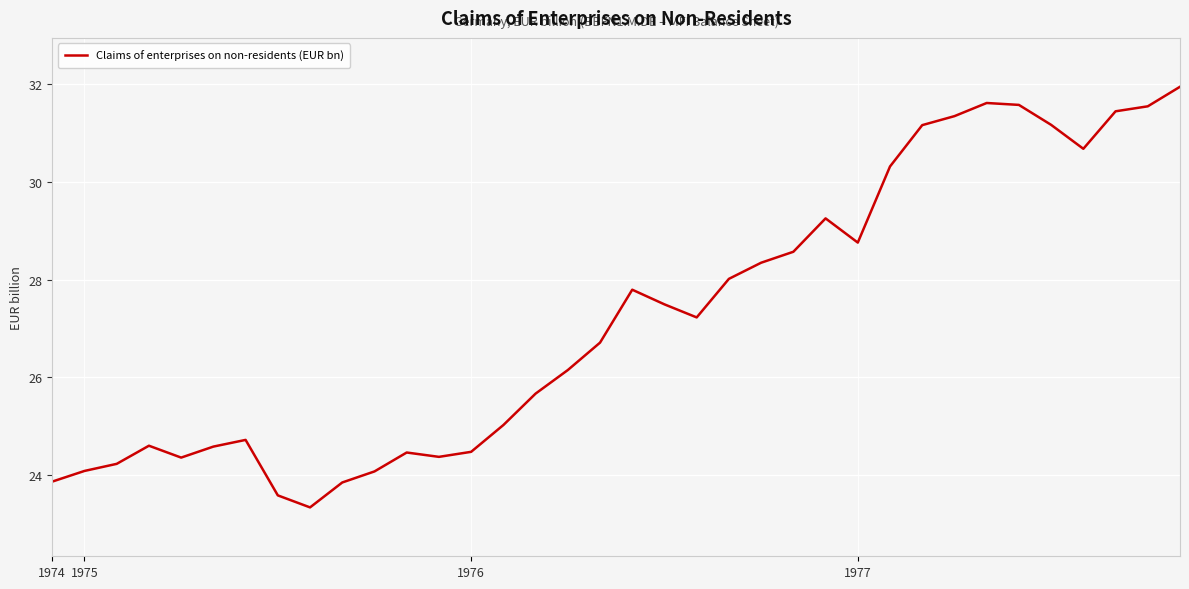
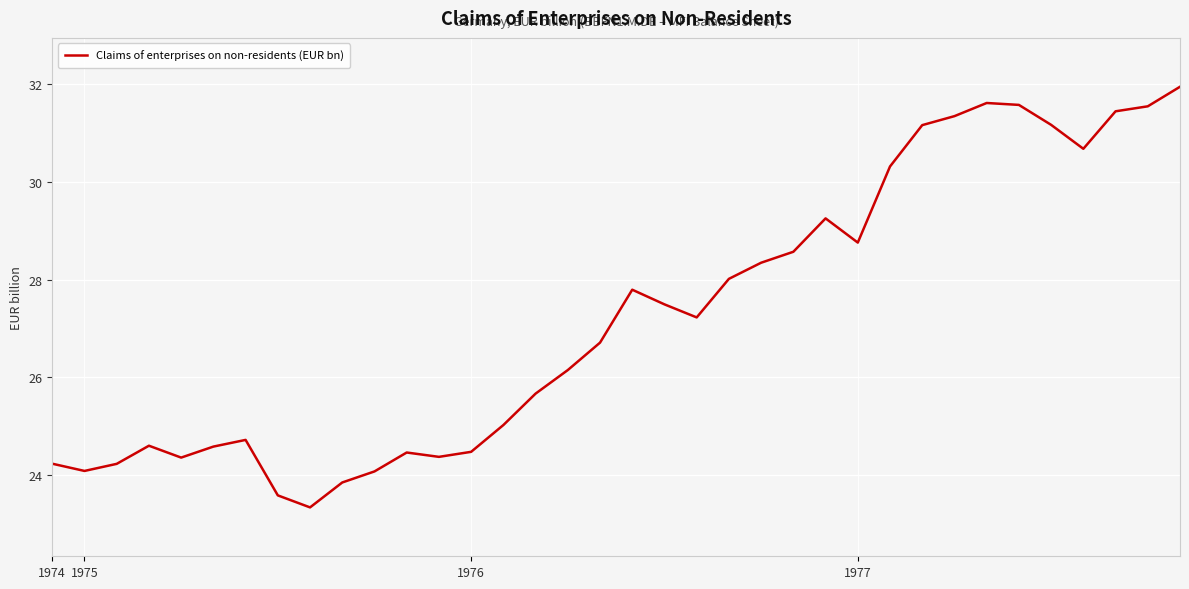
1974: 23.9 -> 24.2
